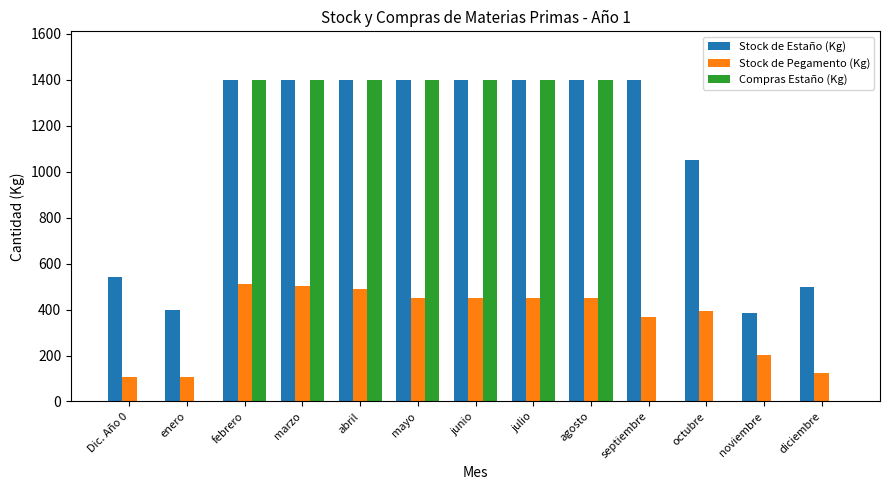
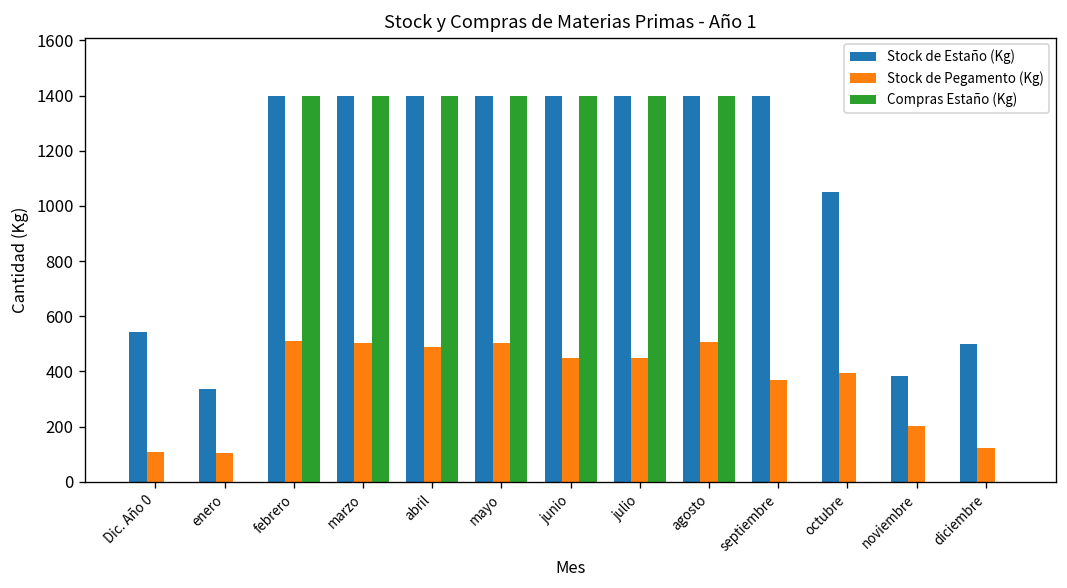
Stock de Estaño (Kg), enero: 400 -> 340
Stock de Pegamento (Kg), mayo: 450 -> 500
Stock de Pegamento (Kg), agosto: 450 -> 510
